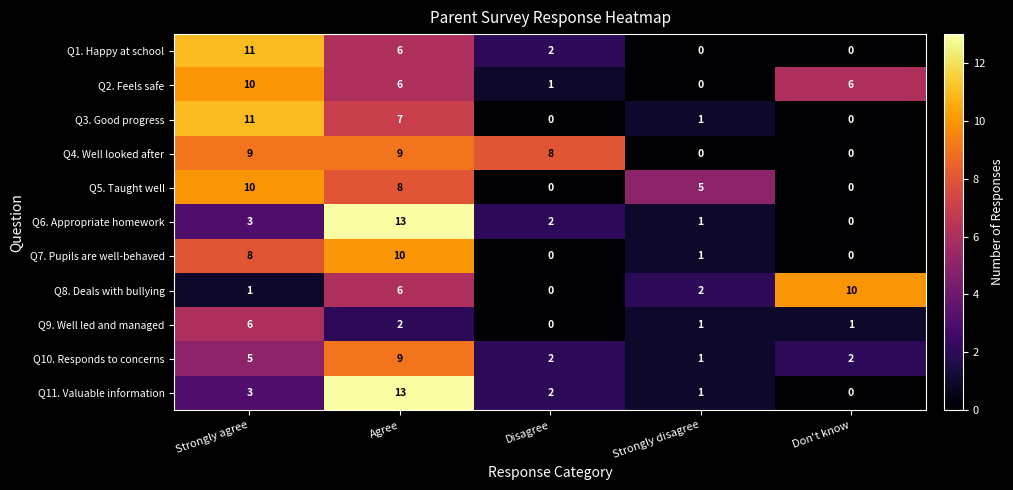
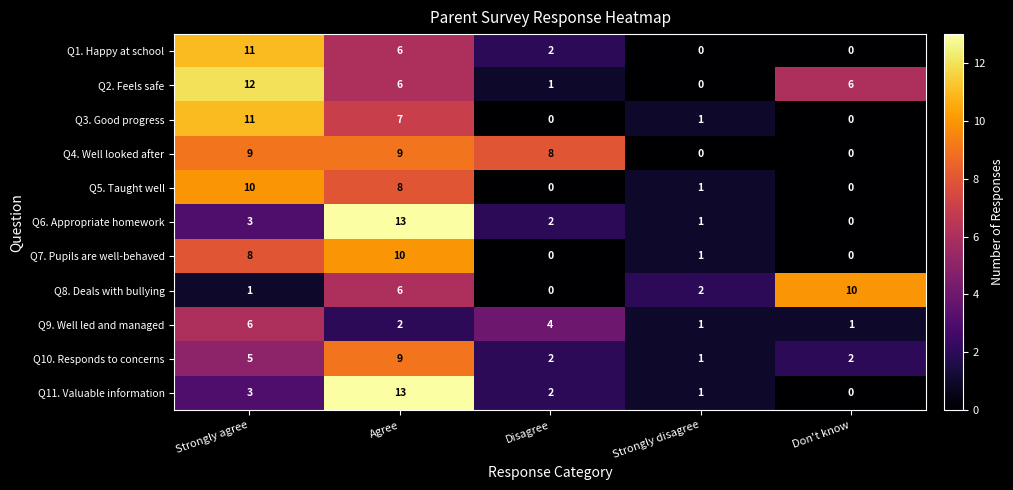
Q2. Feels safe, Strongly agree: 10 -> 12
Q5. Taught well, Strongly disagree: 5 -> 1
Q9. Well led and managed, Disagree: 0 -> 4
